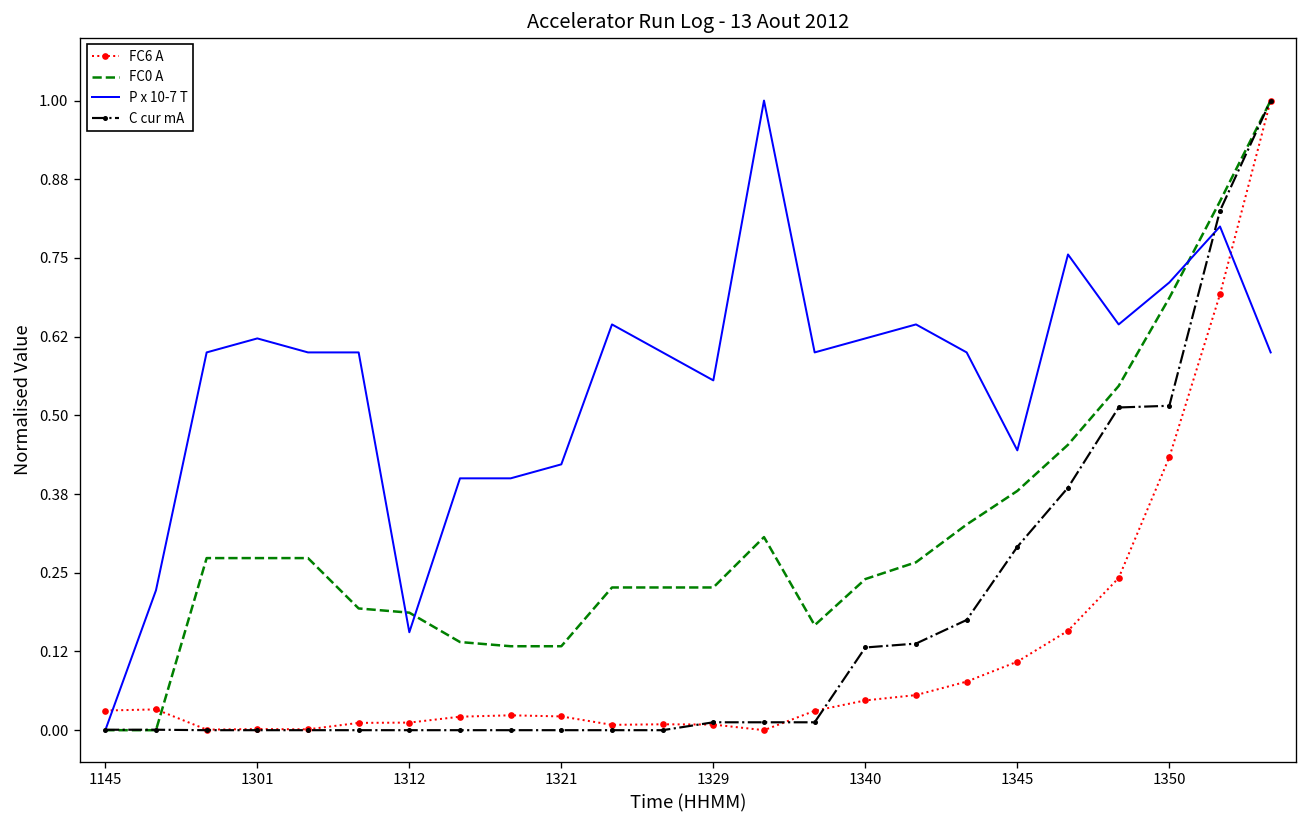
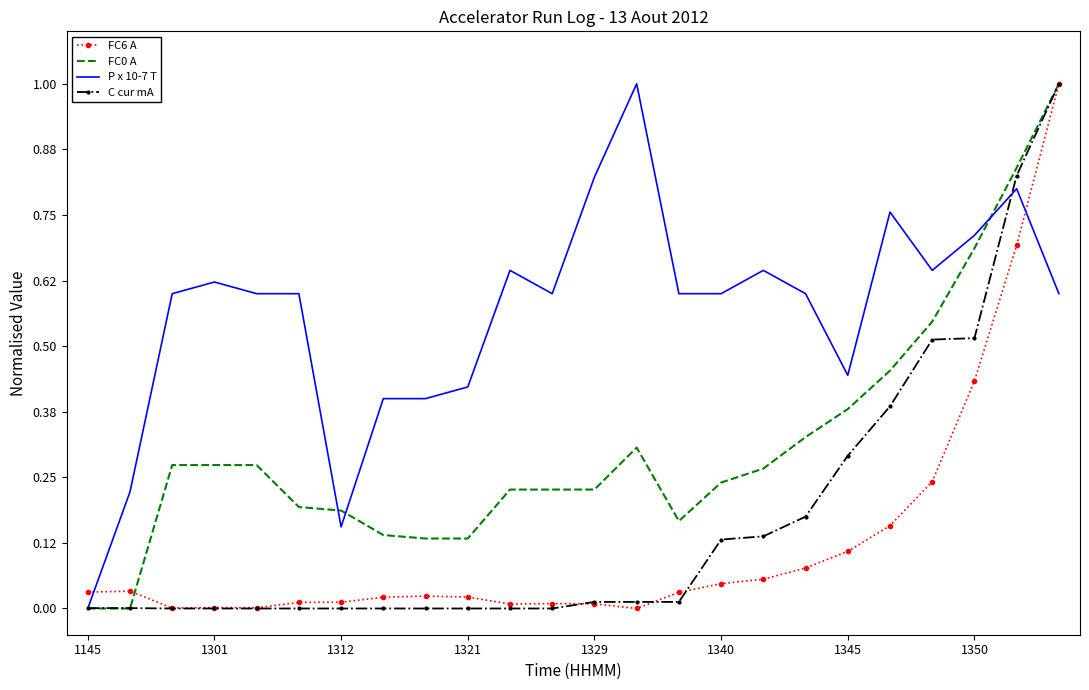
P x 10-7 T, 1329: 0.56 -> 0.82
P x 10-7 T, 1340: 0.62 -> 0.60
